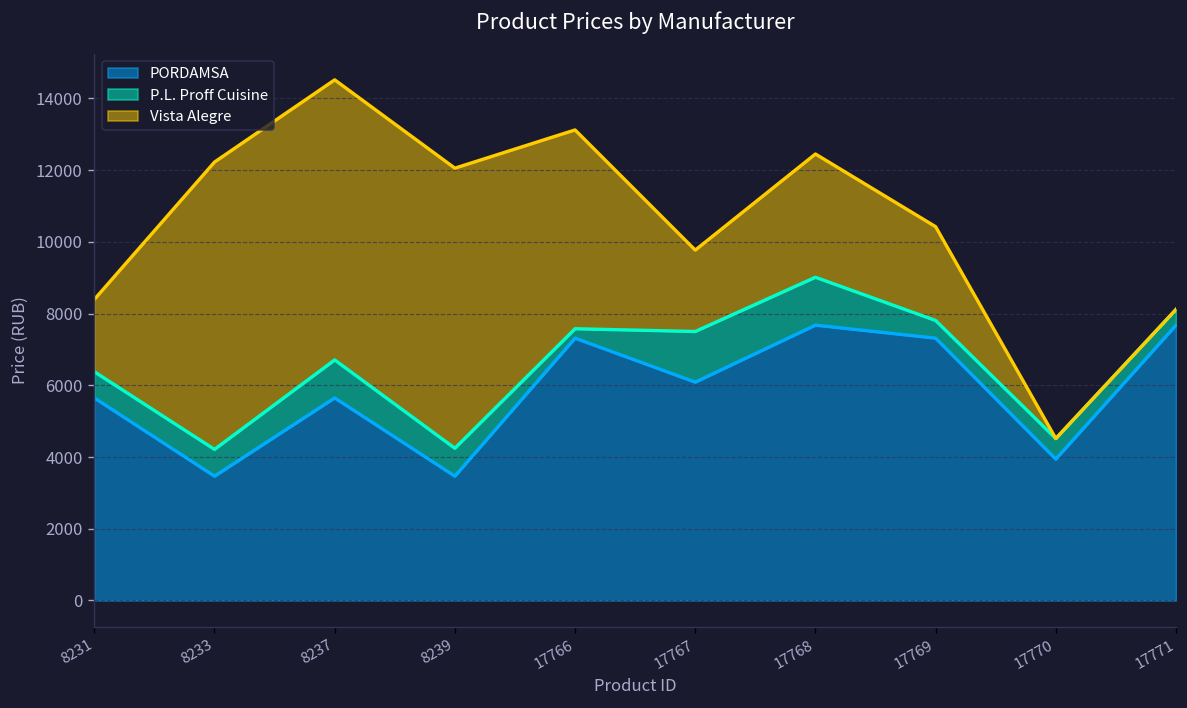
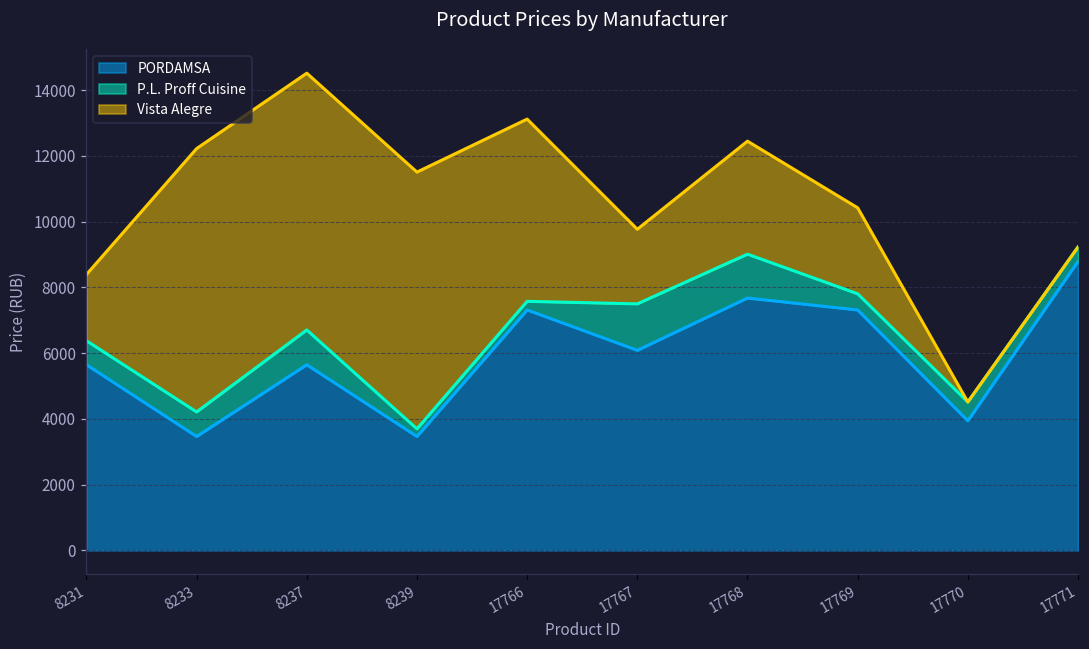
P.L. Proff Cuisine, 8239: 800 -> 200
PORDAMSA, 17771: 7700 -> 8800
